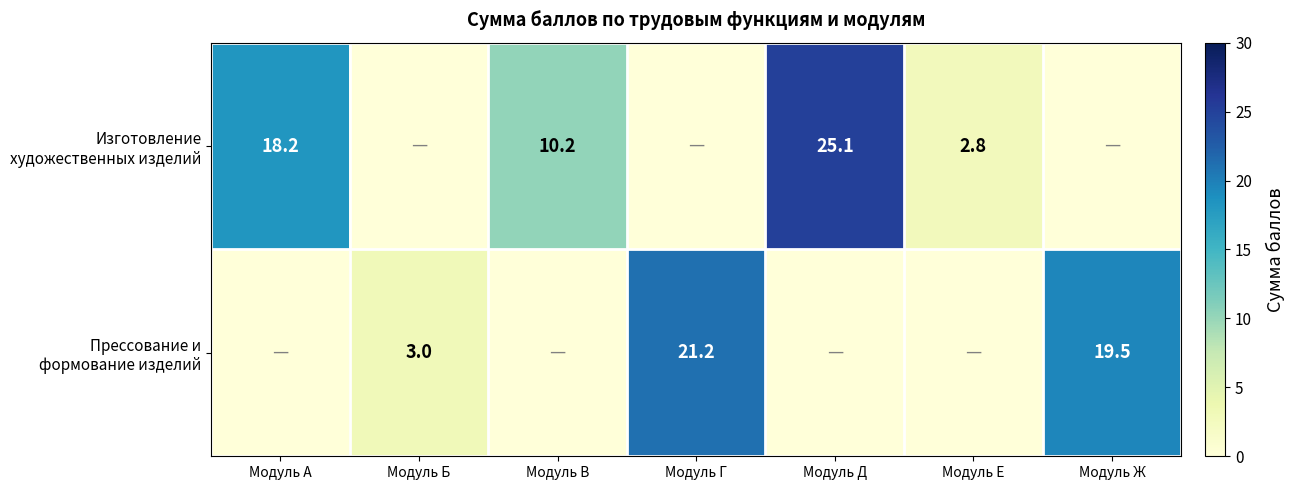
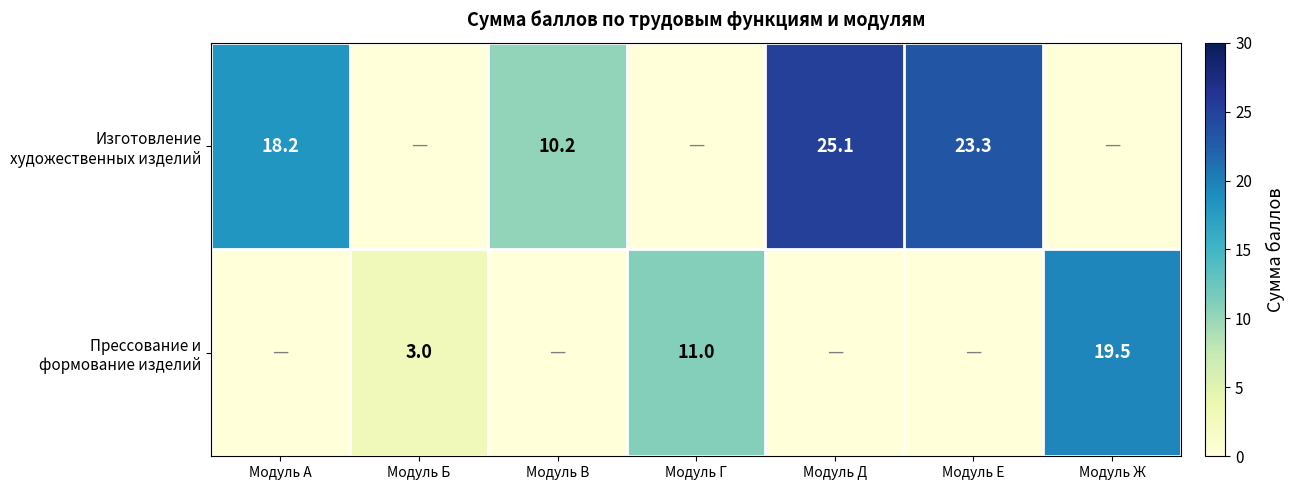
Изготовление художественных изделий, Модуль Е: 2.8 -> 23.3
Прессование и формование изделий, Модуль Г: 21.2 -> 11.0
